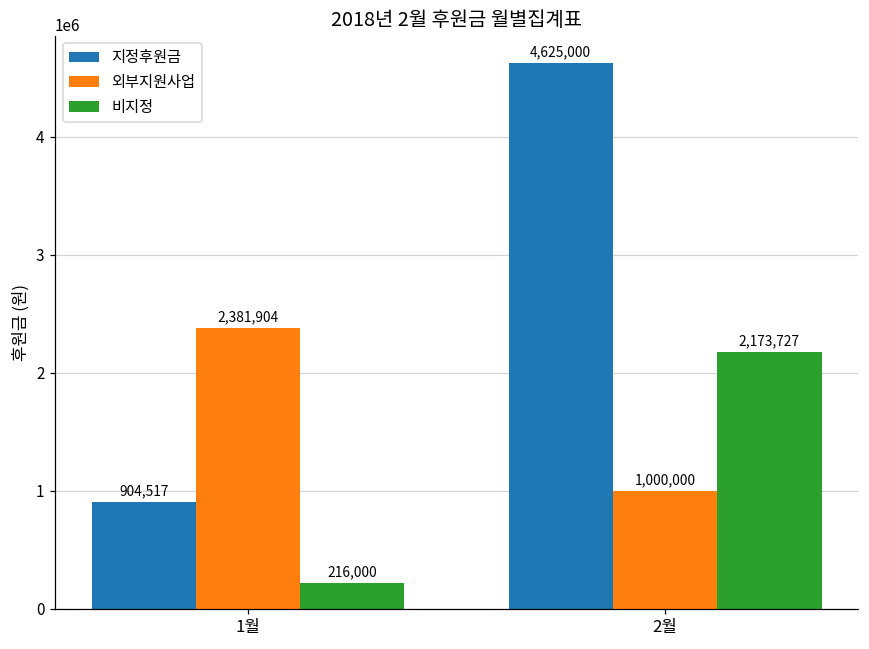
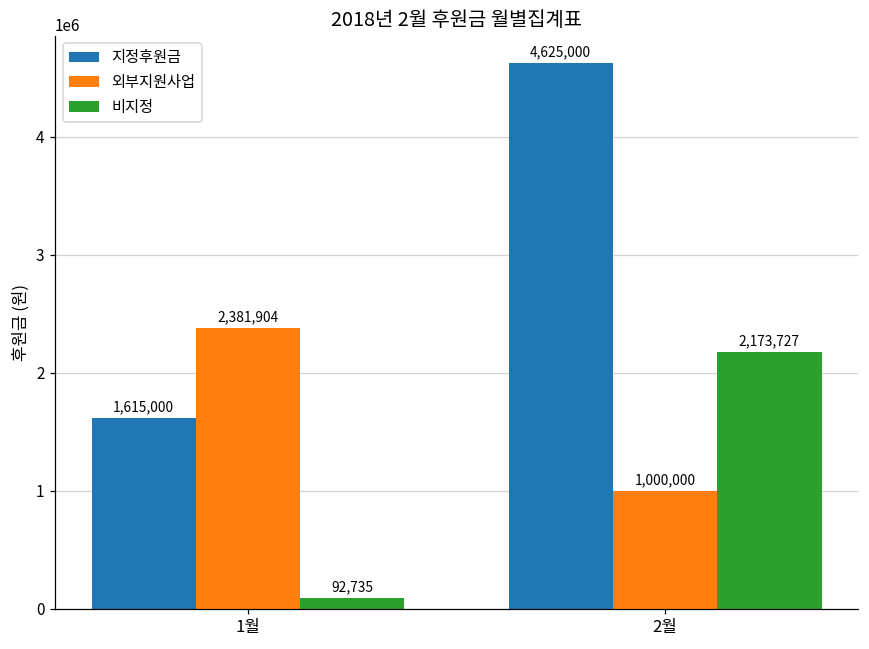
지정후원금, 1월: 904,517 -> 1,615,000
비지정, 1월: 216,000 -> 92,735
